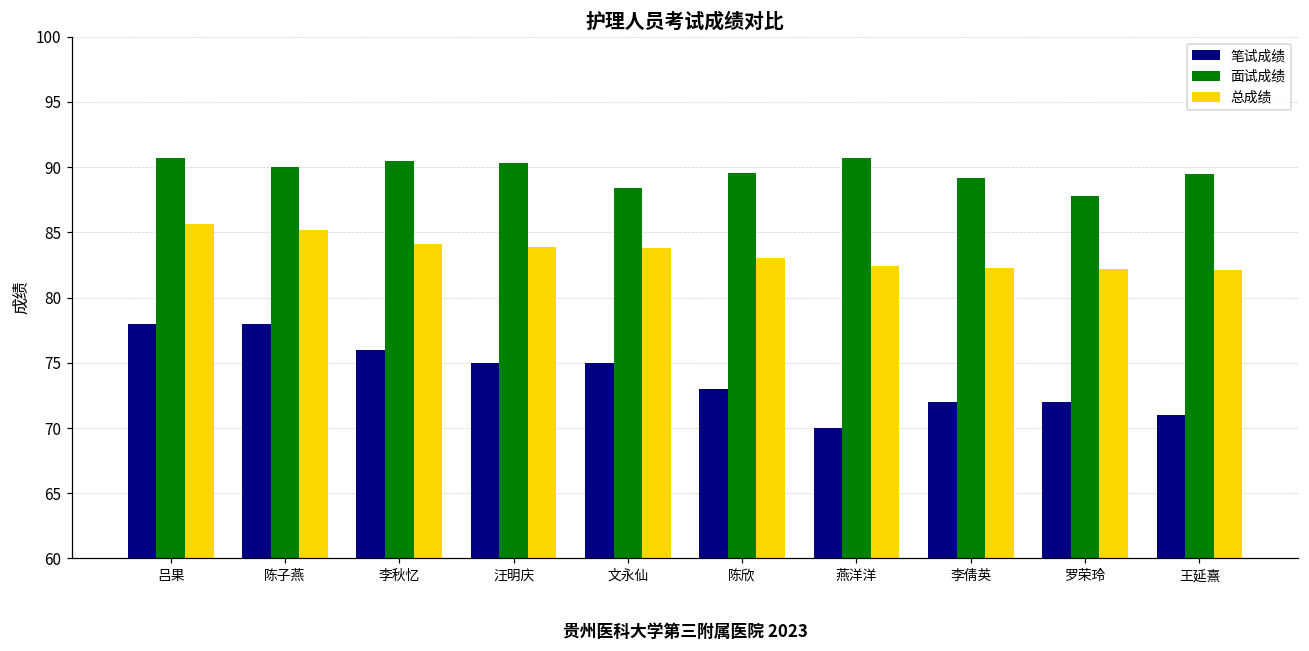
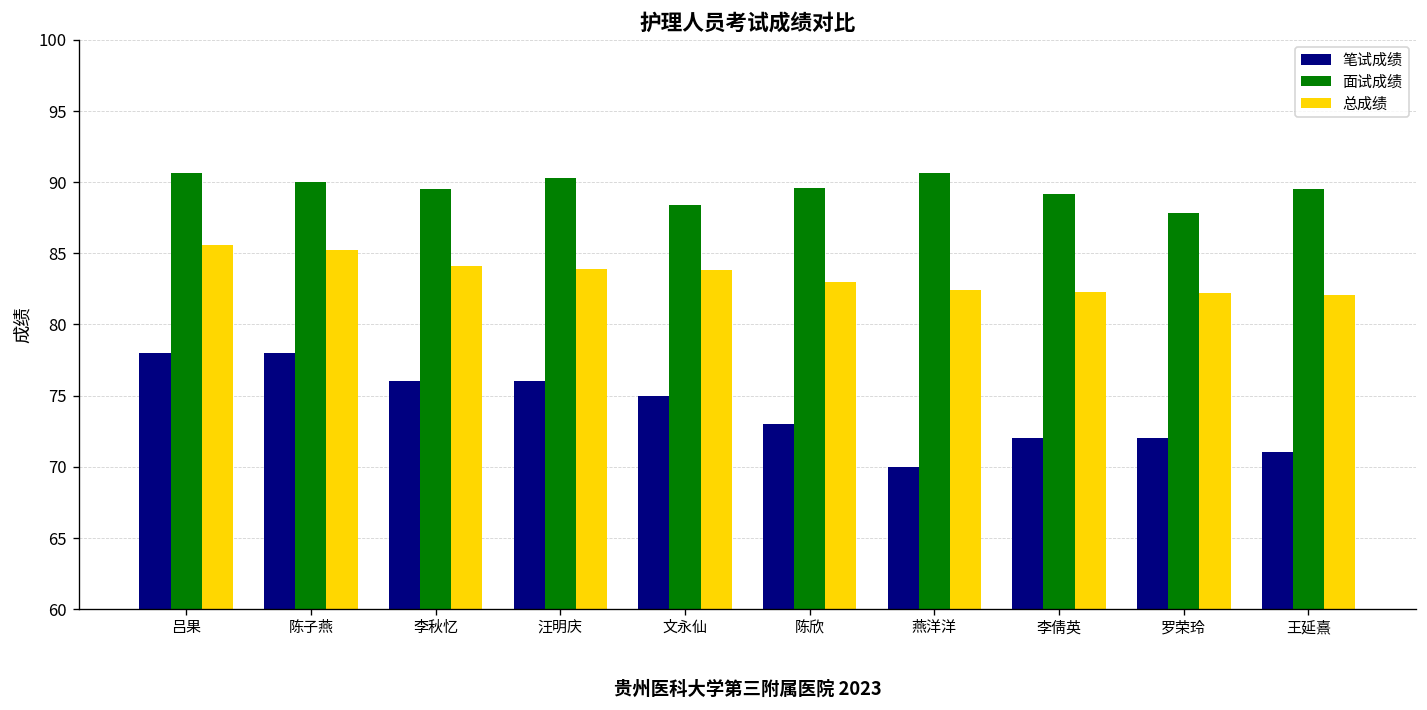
面试成绩, 李秋忆: 90.5 -> 89.5
笔试成绩, 汪明庆: 75 -> 76
